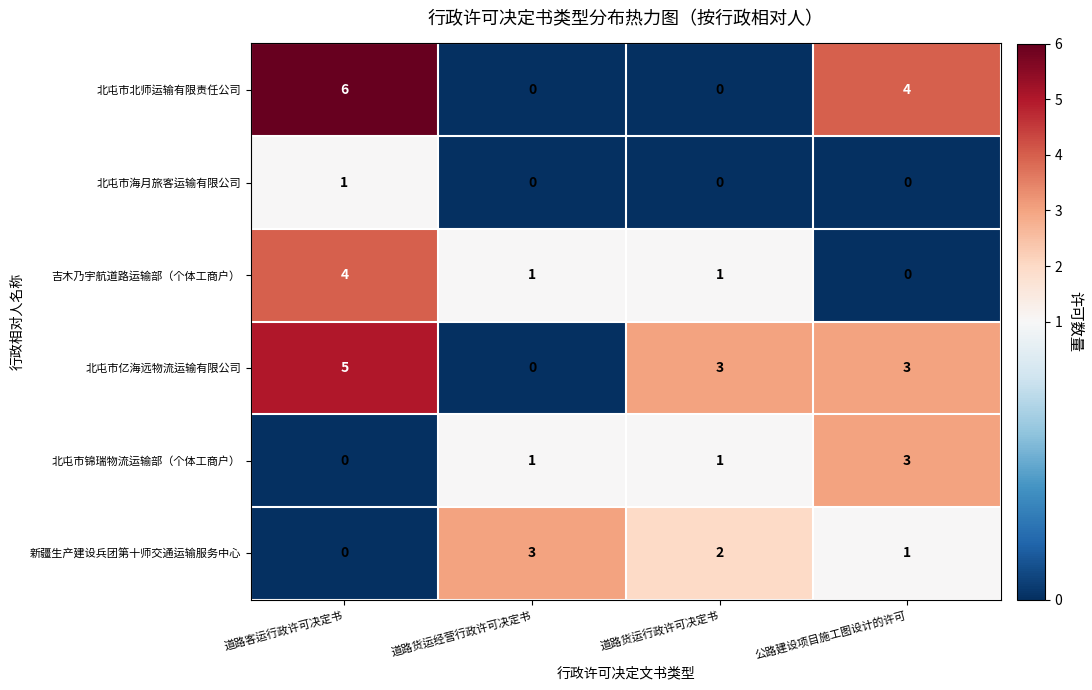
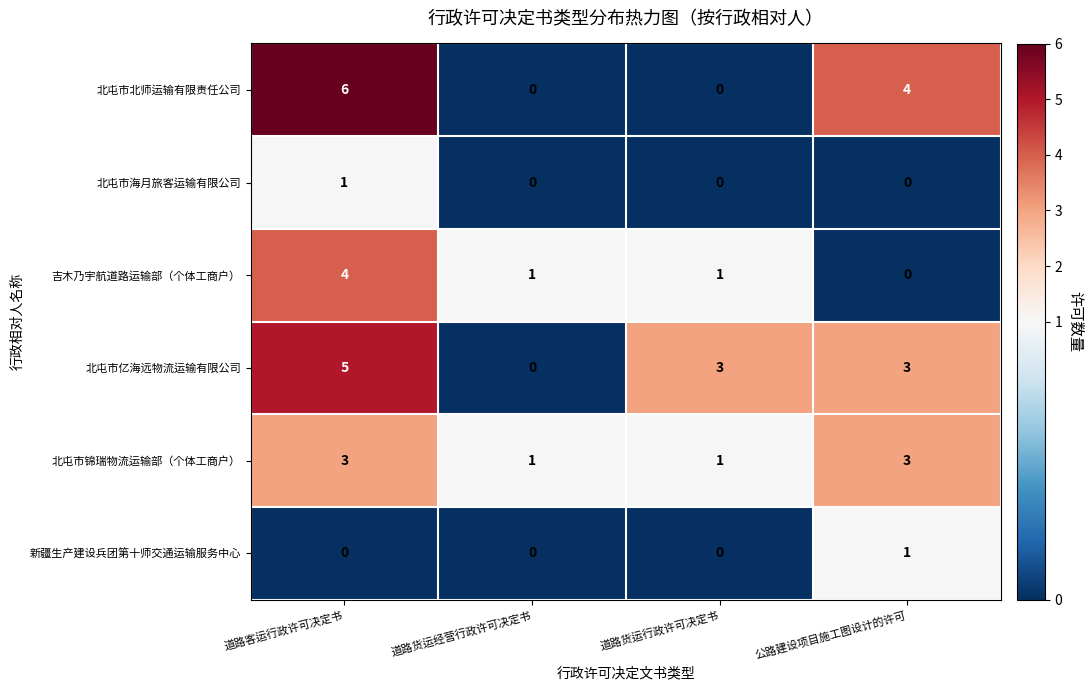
北屯市锦瑞物流运输部（个体工商户）, 道路客运行政许可决定书: 0 -> 3
新疆生产建设兵团第十师交通运输服务中心, 道路货运经营行政许可决定书: 3 -> 0
新疆生产建设兵团第十师交通运输服务中心, 道路货运行政许可决定书: 2 -> 0
